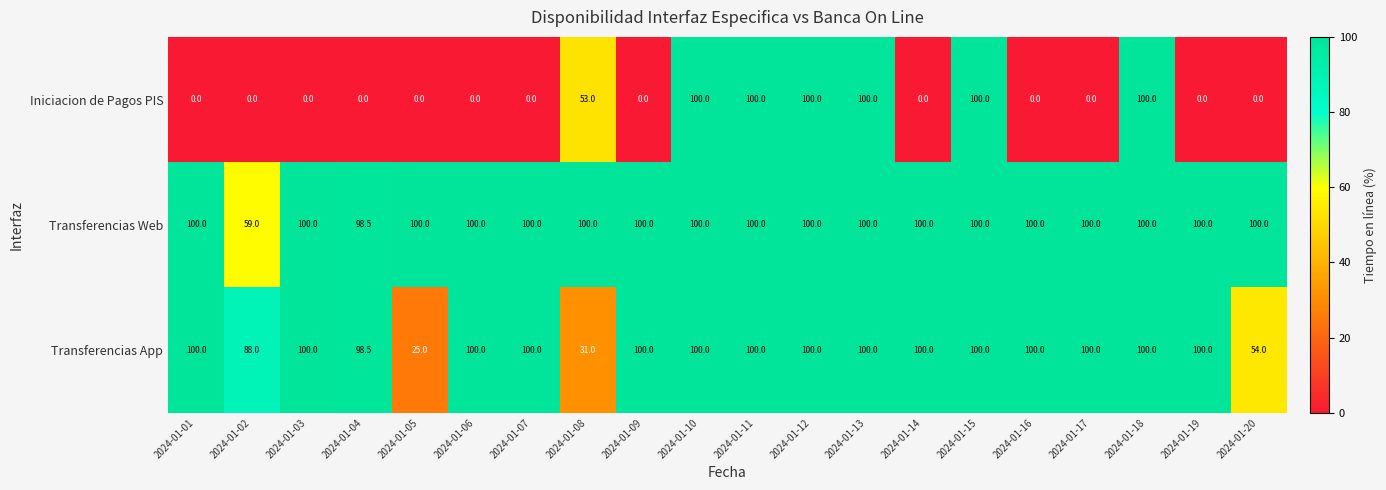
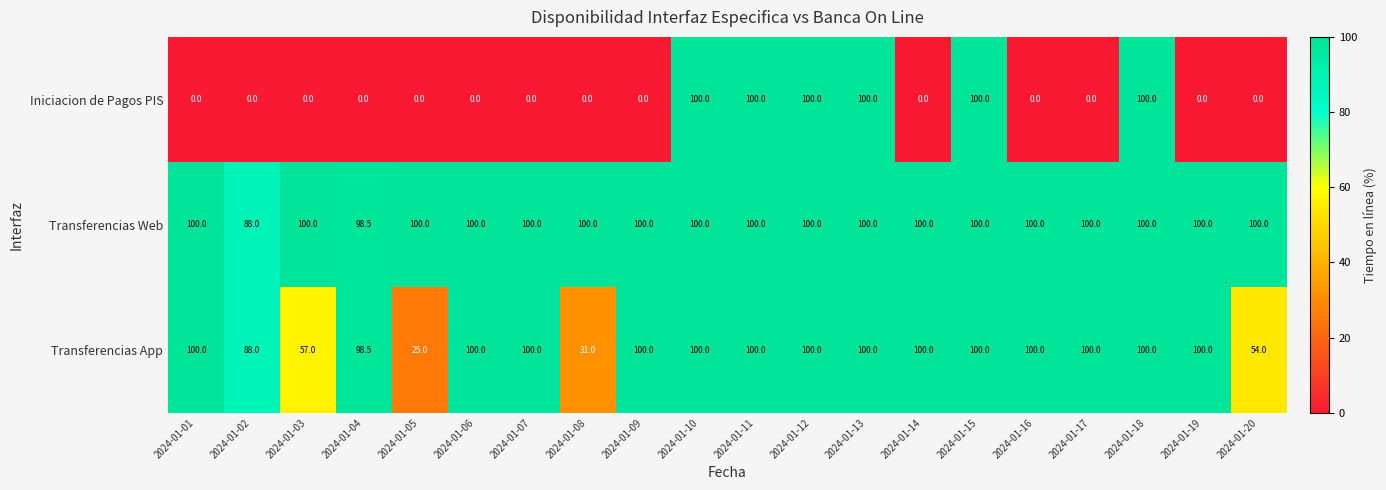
Iniciacion de Pagos PIS, 2024-01-08: 53.0 -> 0.0
Transferencias Web, 2024-01-02: 59.0 -> 88.0
Transferencias App, 2024-01-03: 100.0 -> 57.0
